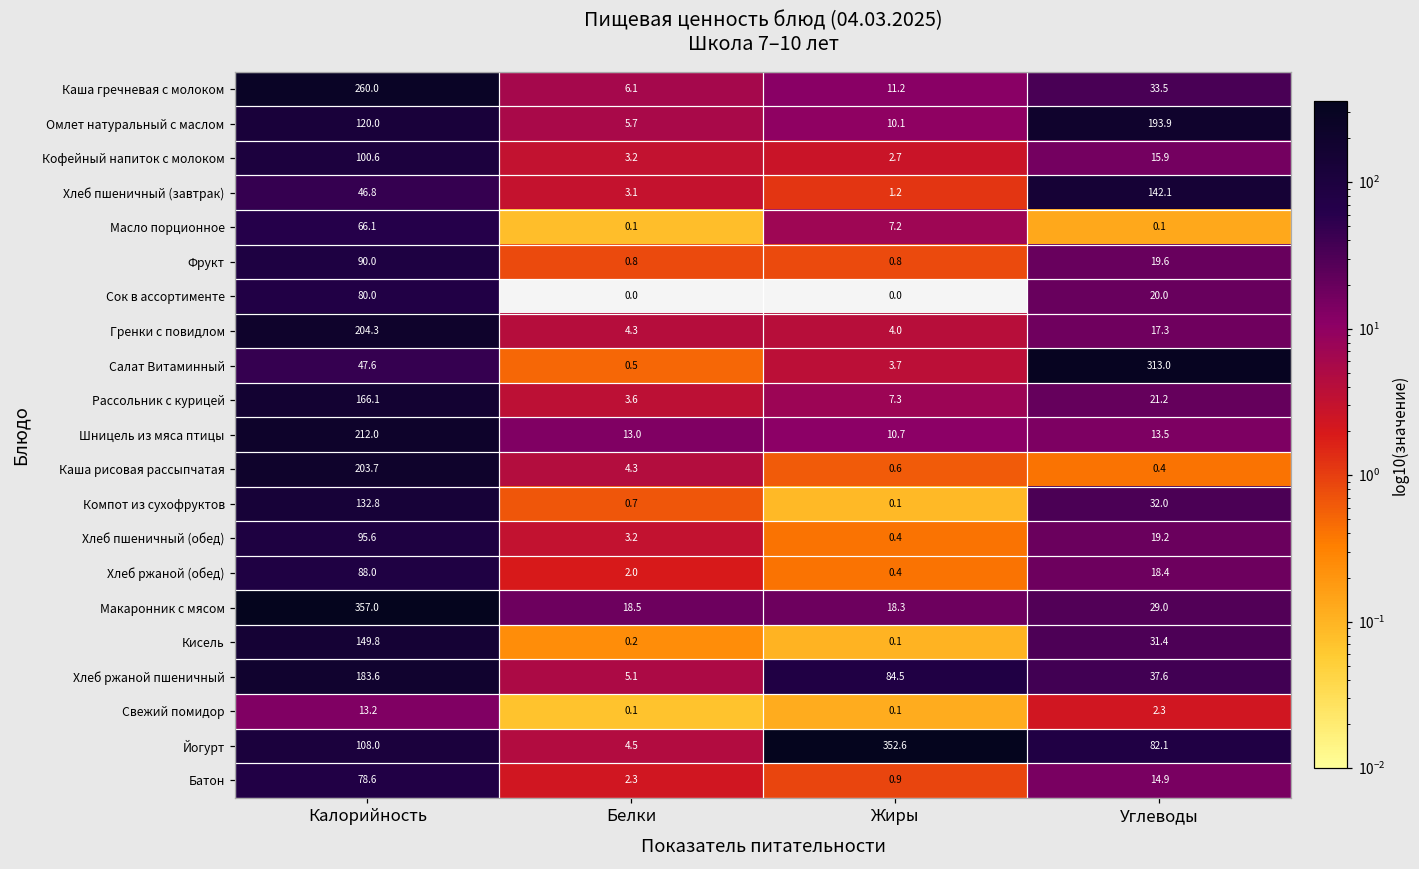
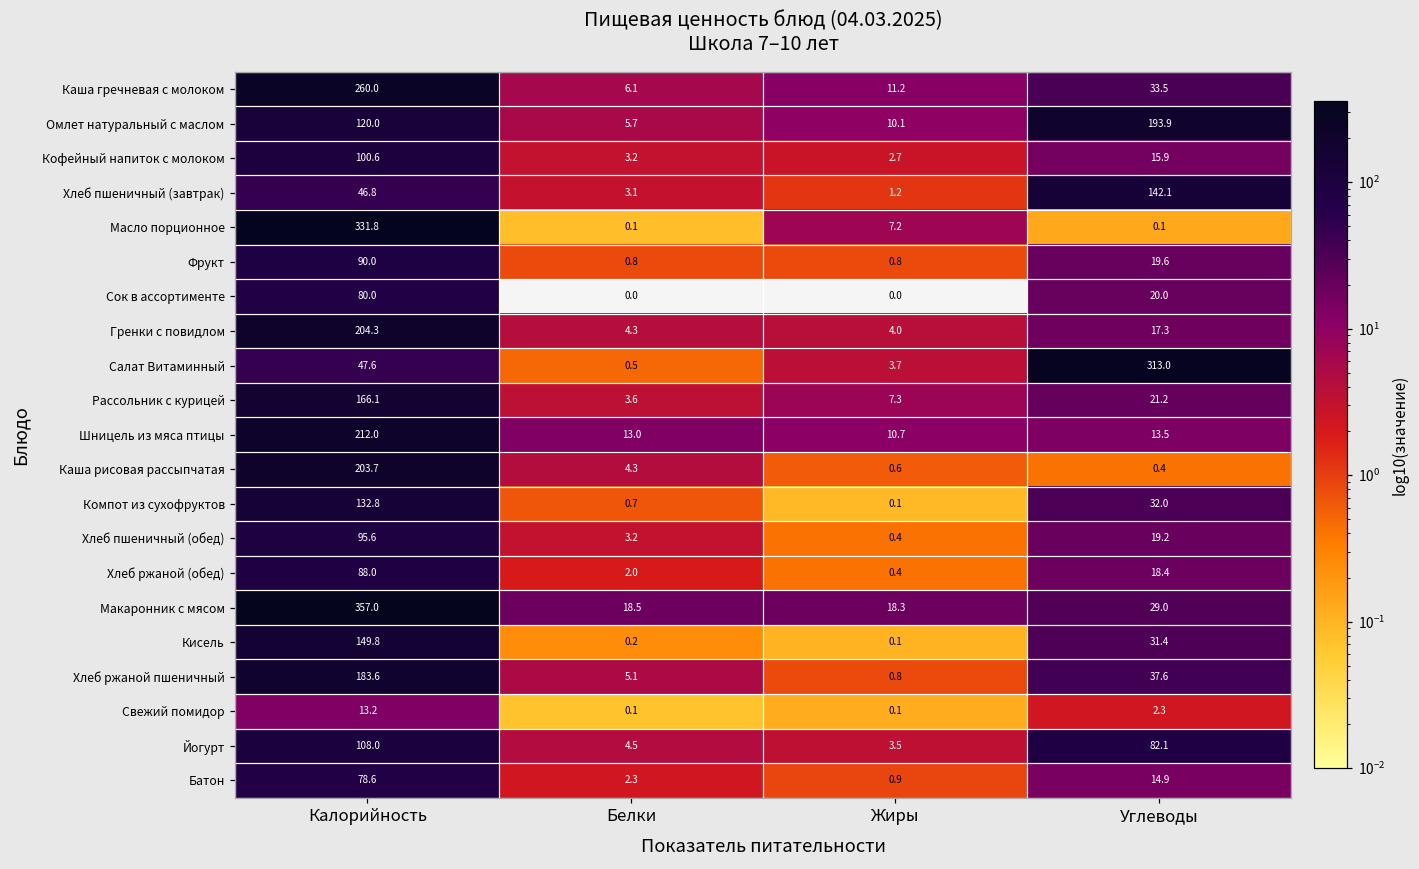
Масло порционное, Калорийность: 66.1 -> 331.8
Хлеб ржаной пшеничный, Жиры: 84.5 -> 0.8
Йогурт, Жиры: 352.6 -> 3.5
